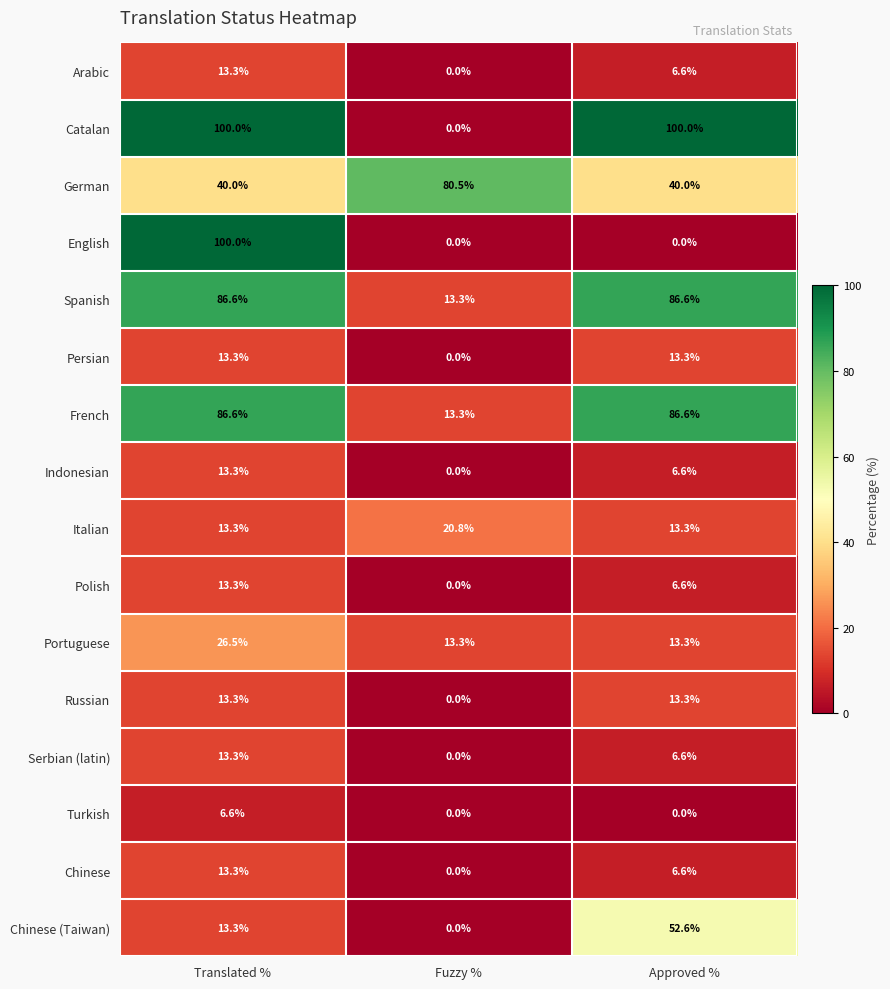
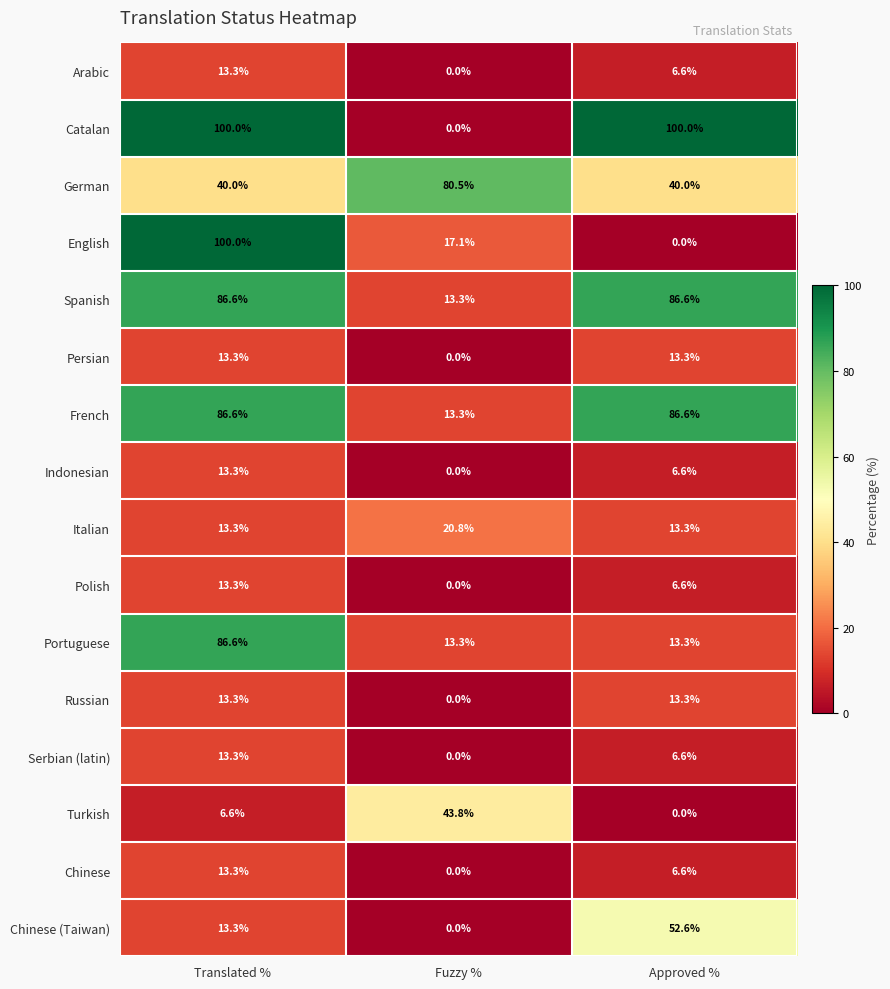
English, Fuzzy %: 0.0% -> 17.1%
Portuguese, Translated %: 26.5% -> 86.6%
Turkish, Fuzzy %: 0.0% -> 43.8%
